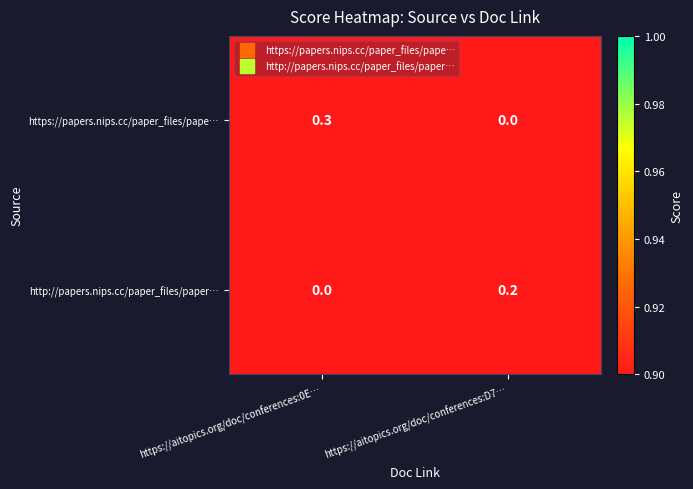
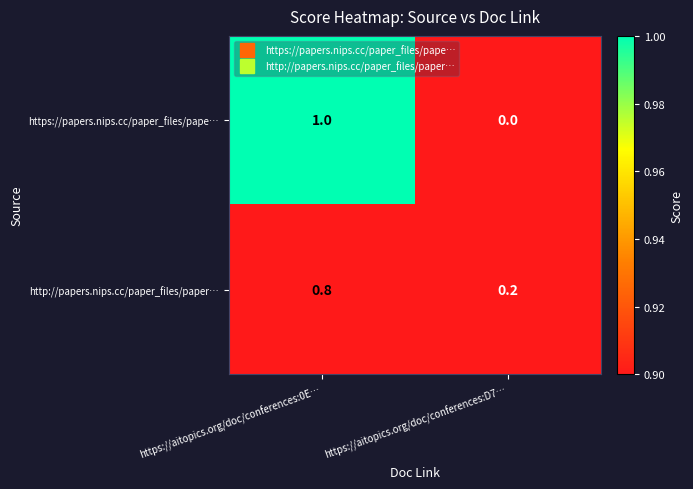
https://papers.nips.cc/paper_files/pape…, https://aitopics.org/doc/conferences:0E…: 0.3 -> 1.0
http://papers.nips.cc/paper_files/paper…, https://aitopics.org/doc/conferences:0E…: 0.0 -> 0.8
